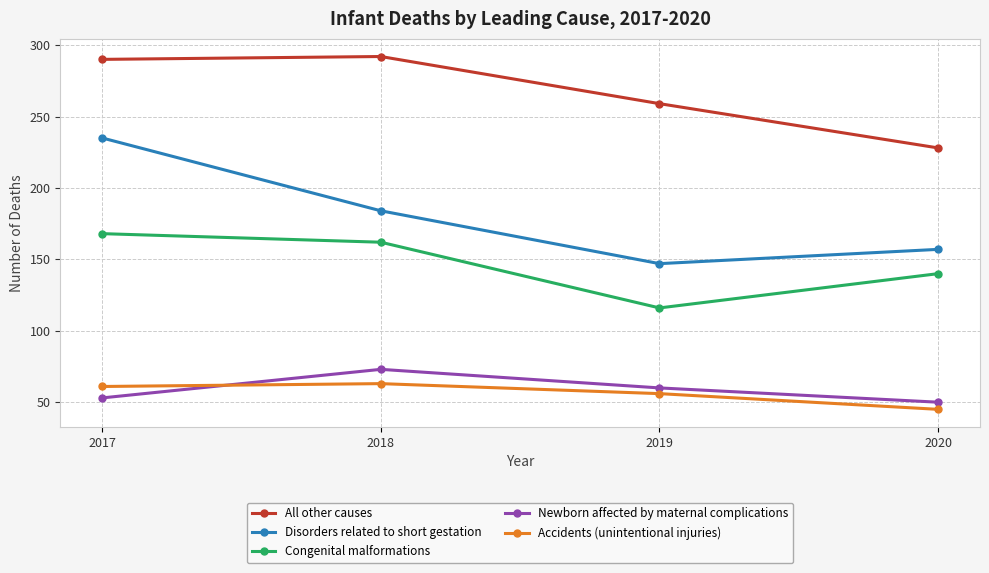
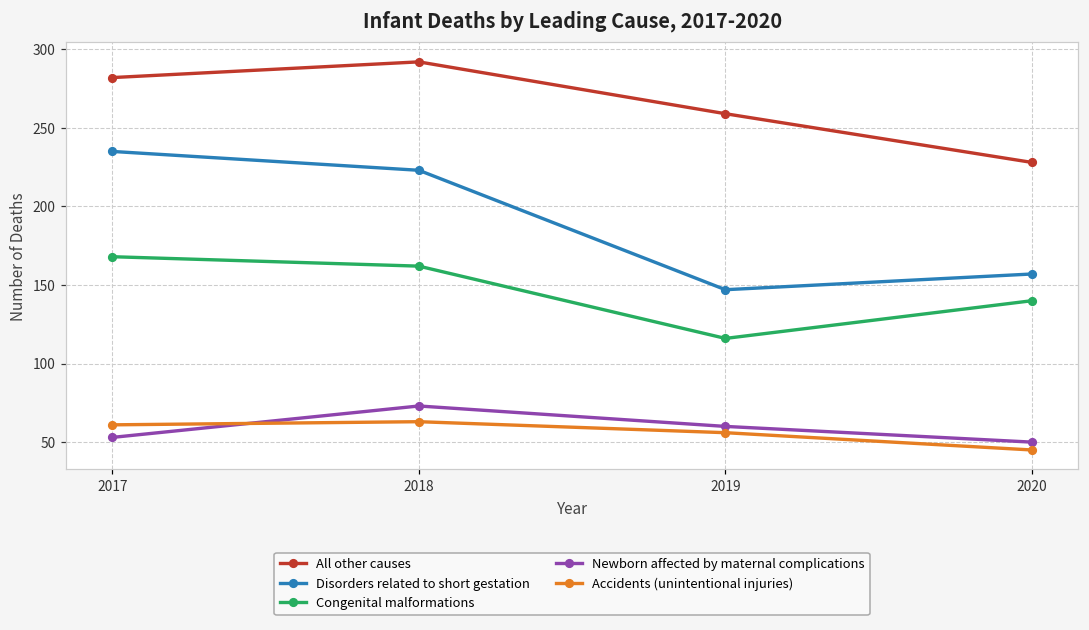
All other causes, 2017: 290 -> 282
Disorders related to short gestation, 2018: 184 -> 223
